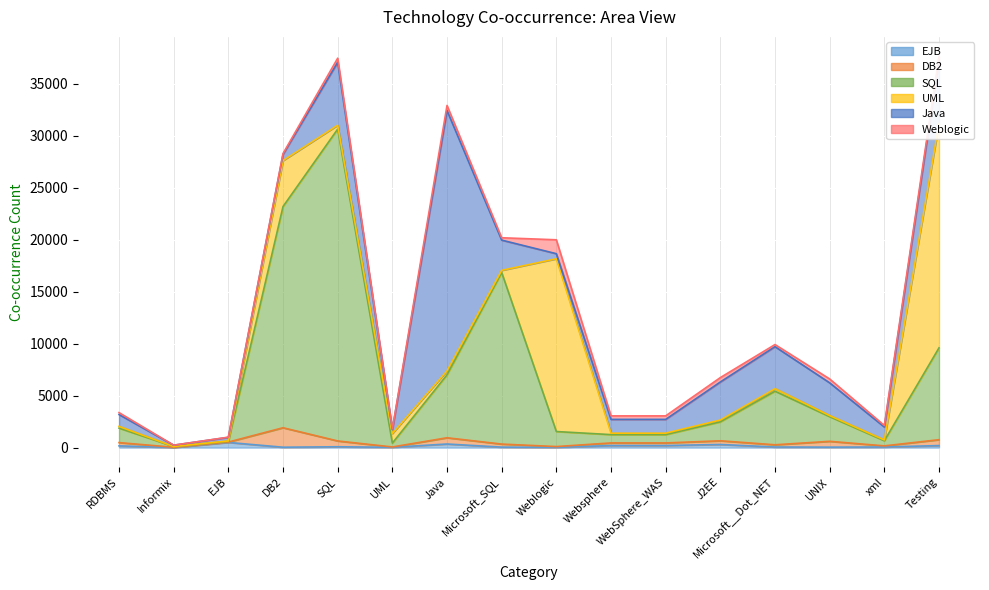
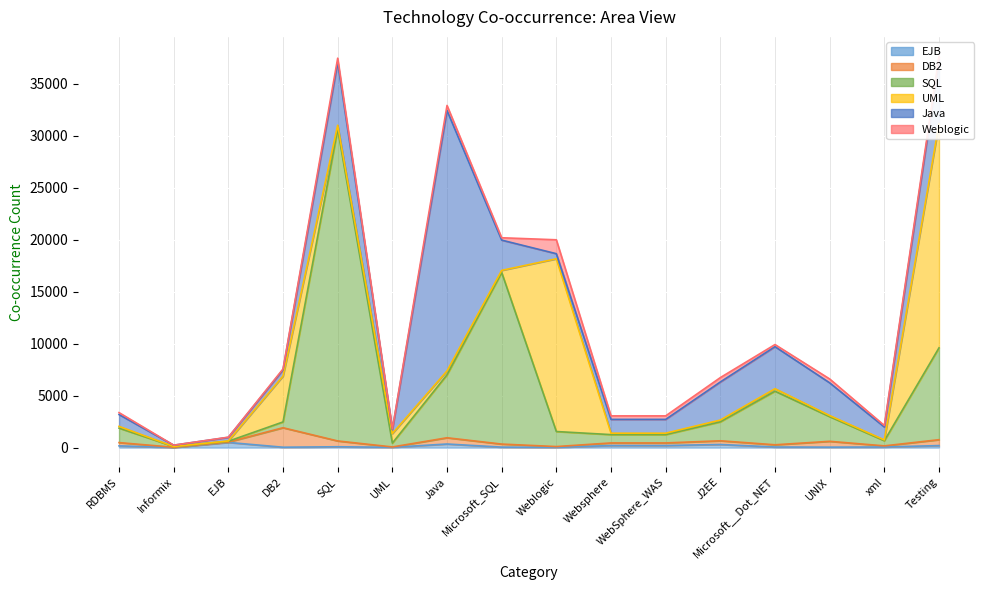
SQL, DB2: 21300 -> 600
